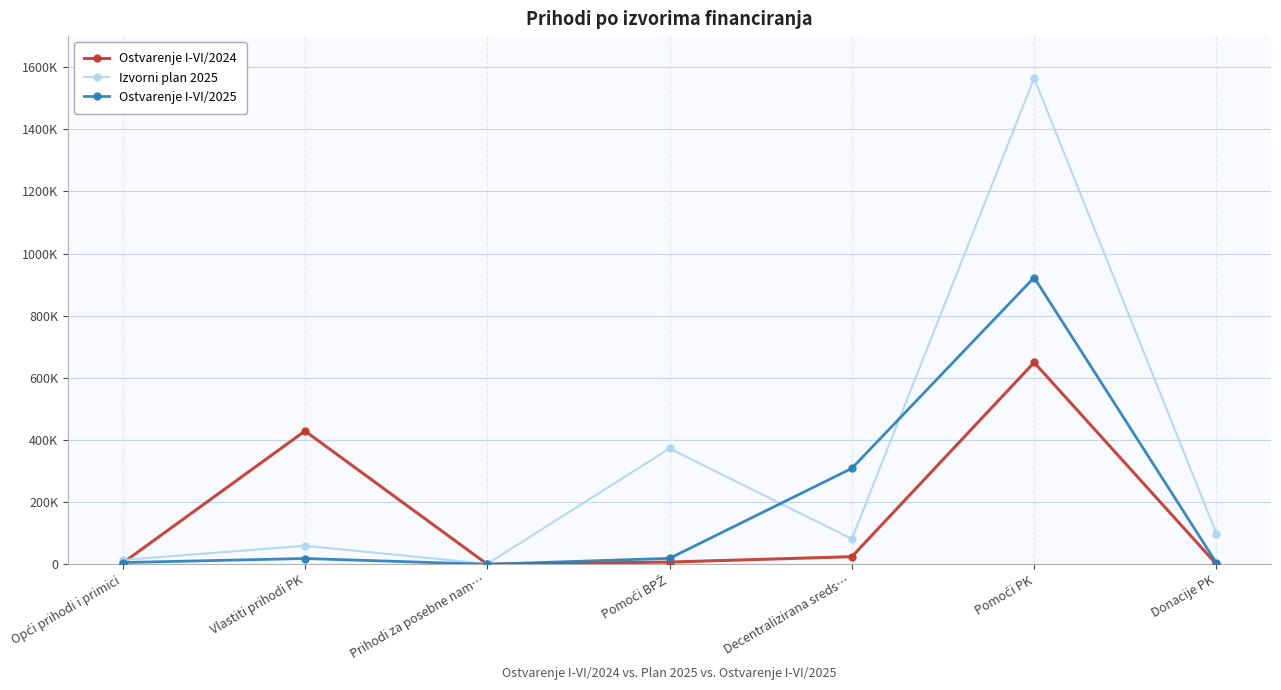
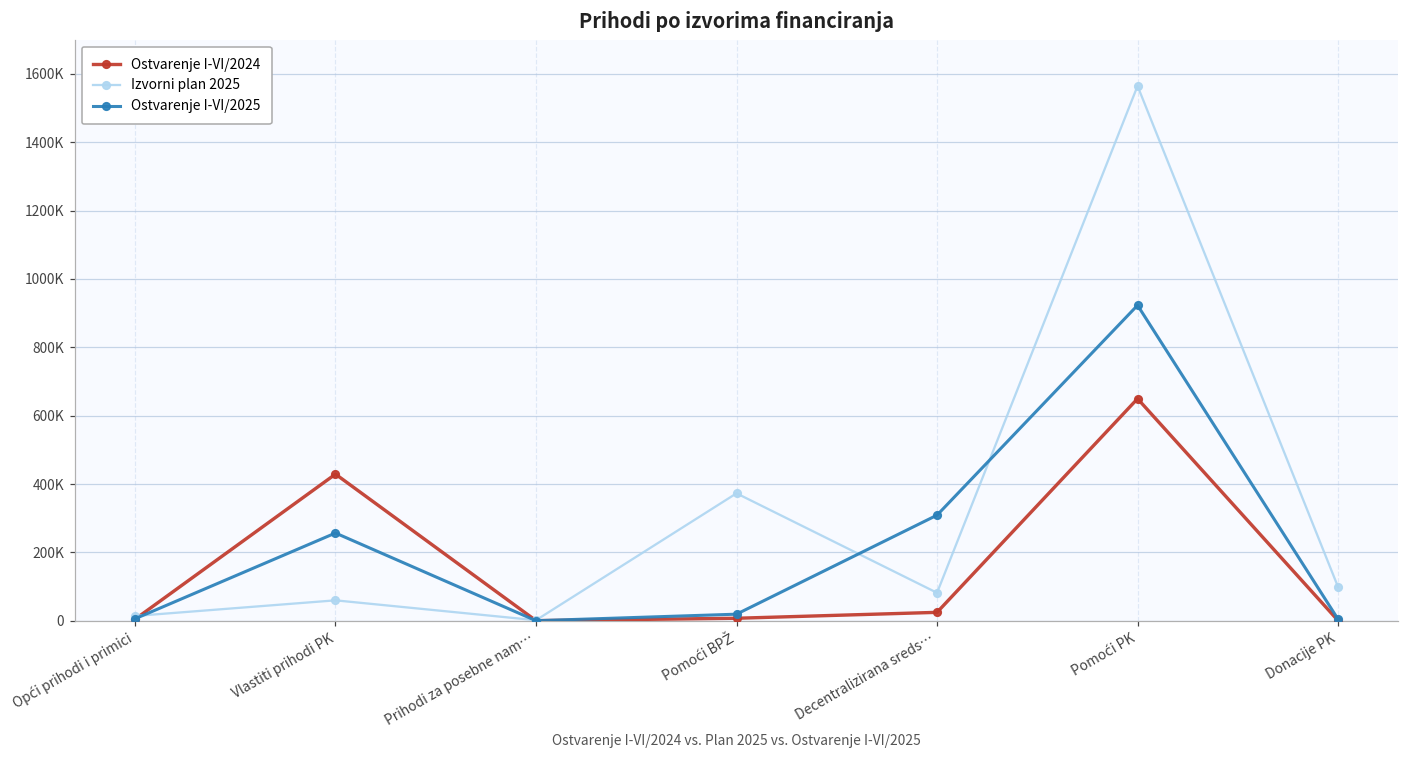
Ostvarenje I-VI/2025, Vlastiti prihodi PK: 20000 -> 260000
